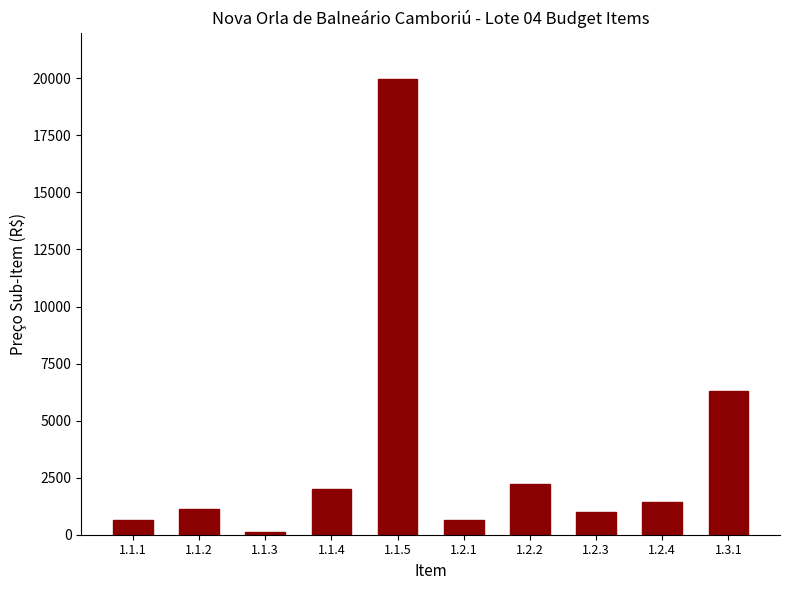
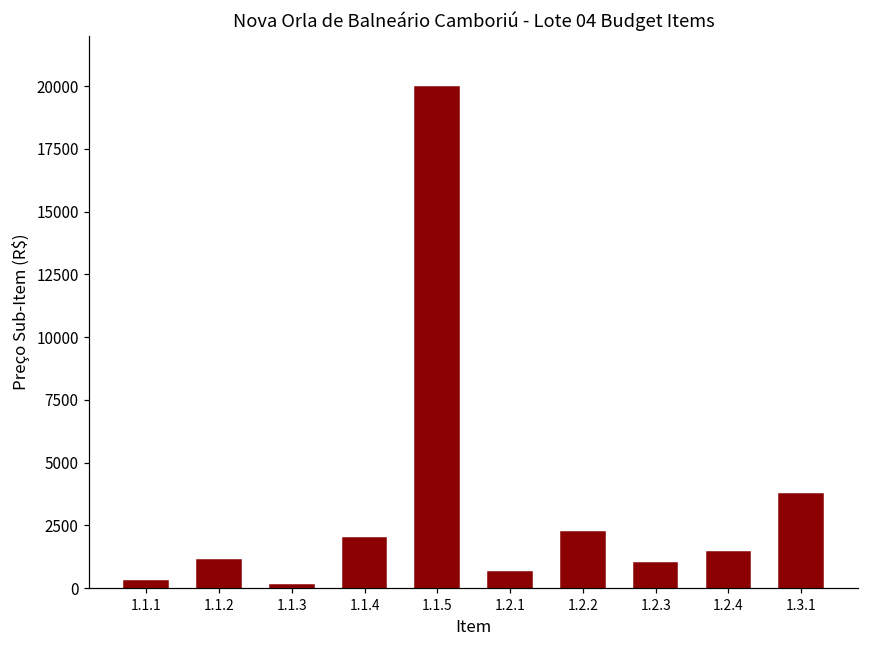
1.1.1: 700 -> 300
1.3.1: 6300 -> 3800
